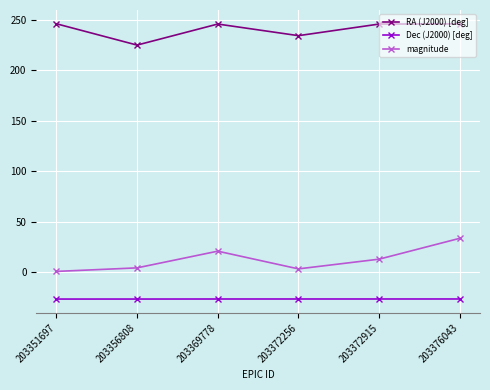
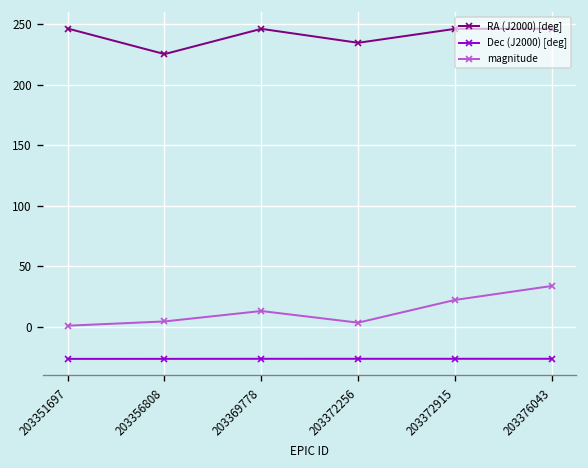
magnitude, 203369778: 21 -> 13
magnitude, 203372915: 13 -> 22
